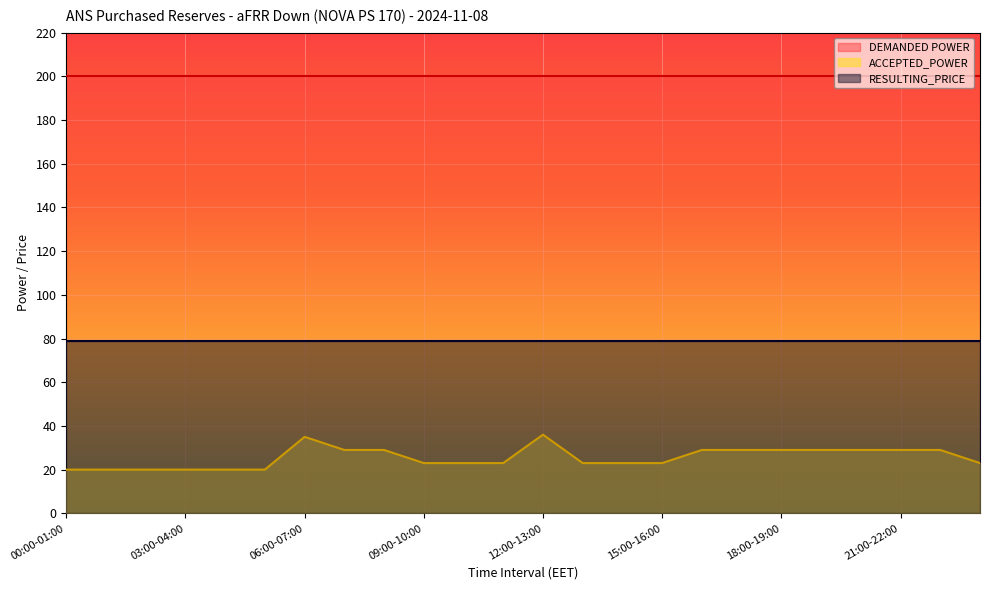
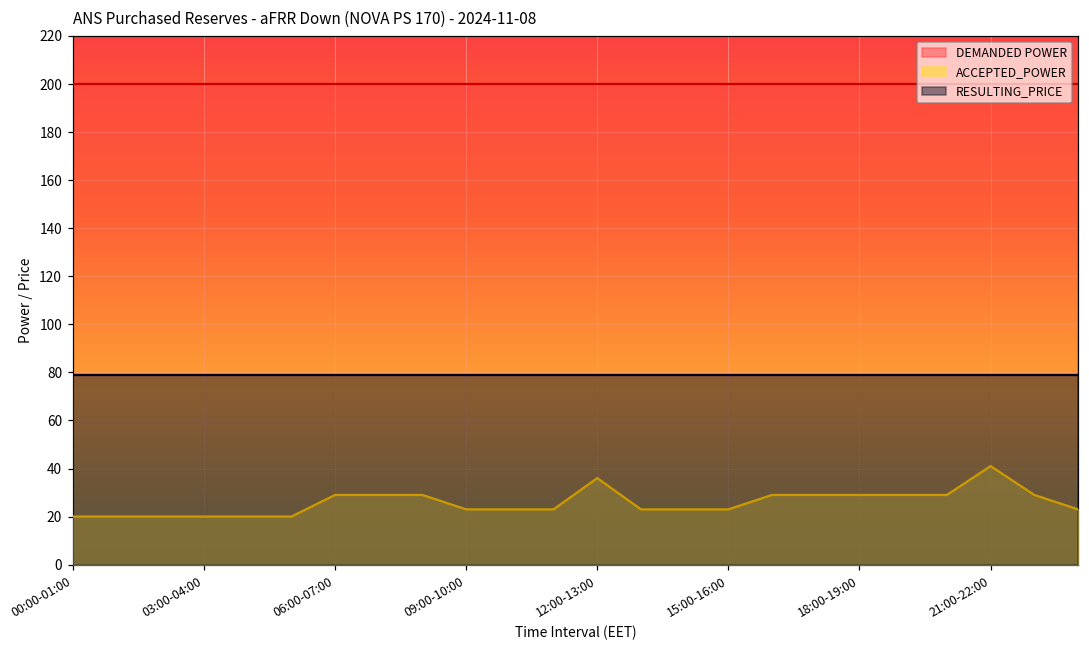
ACCEPTED_POWER, 06:00-07:00: 35 -> 29
ACCEPTED_POWER, 21:00-22:00: 29 -> 41
